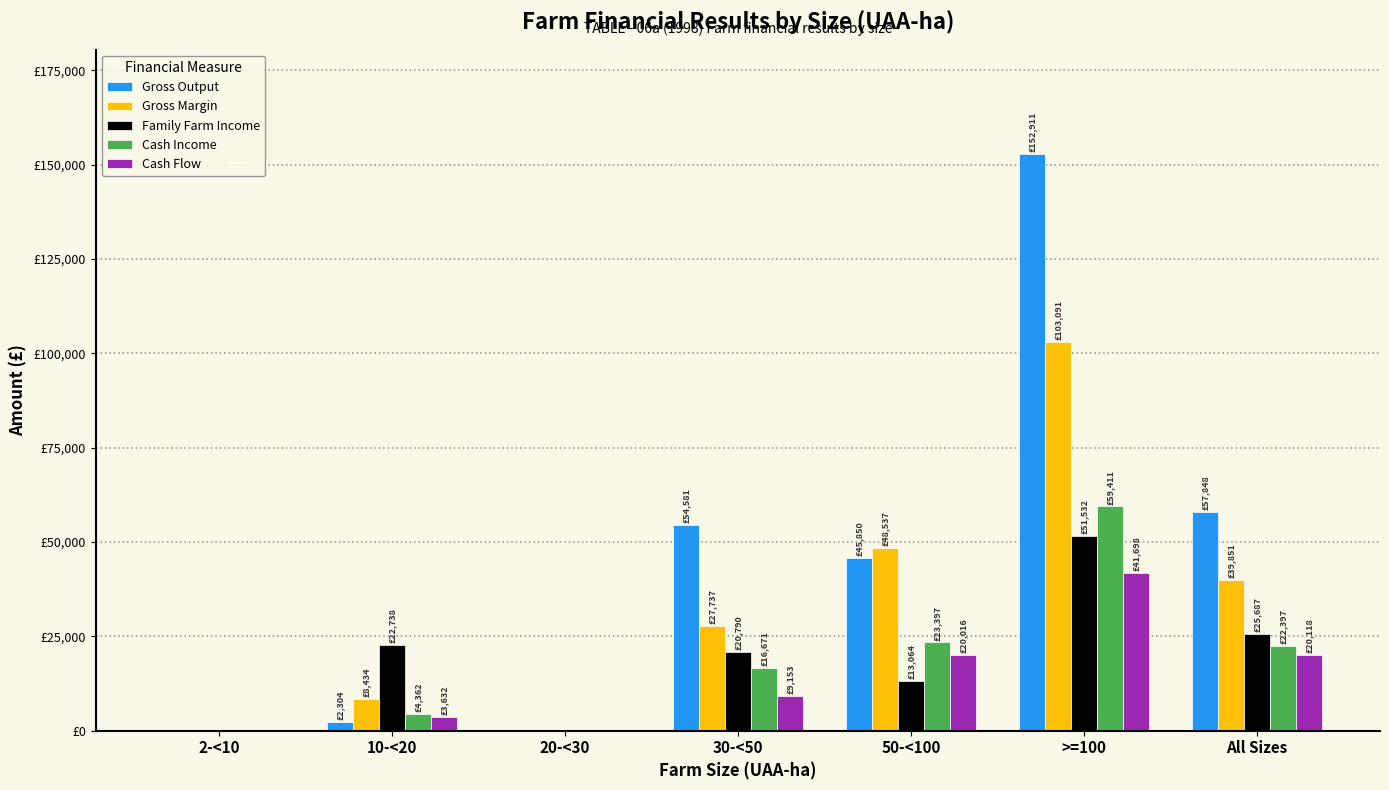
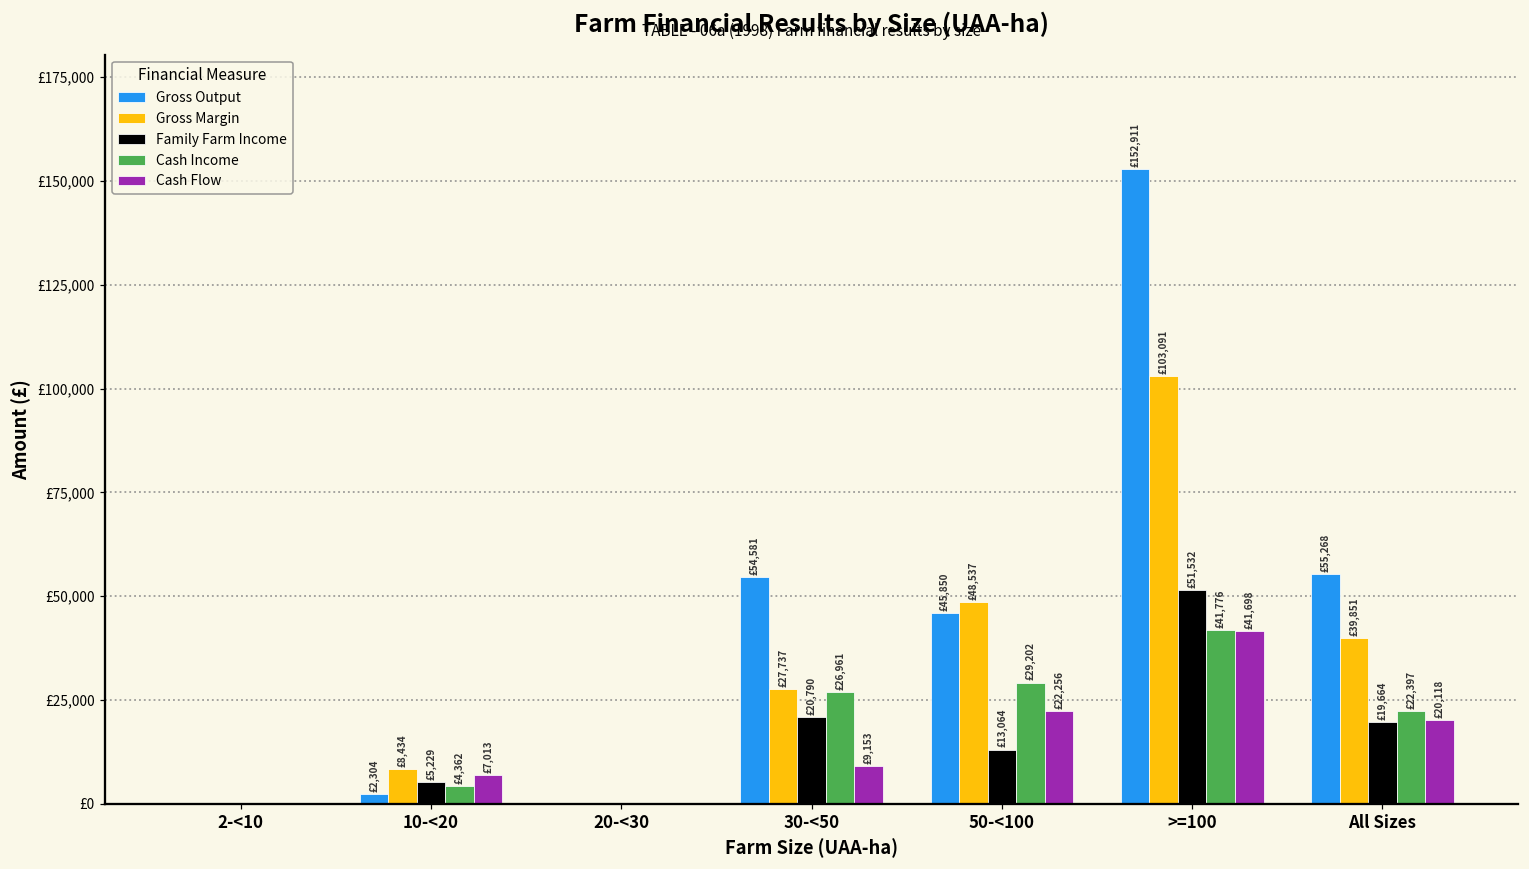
Family Farm Income, 10-<20: £22,738 -> £5,229
Cash Flow, 10-<20: £3,632 -> £7,013
Cash Income, 30-<50: £16,671 -> £26,961
Cash Income, 50-<100: £23,397 -> £29,202
Cash Flow, 50-<100: £20,016 -> £22,256
Cash Income, >=100: £59,411 -> £41,776
Gross Output, All Sizes: £57,848 -> £55,268
Family Farm Income, All Sizes: £25,687 -> £19,664
